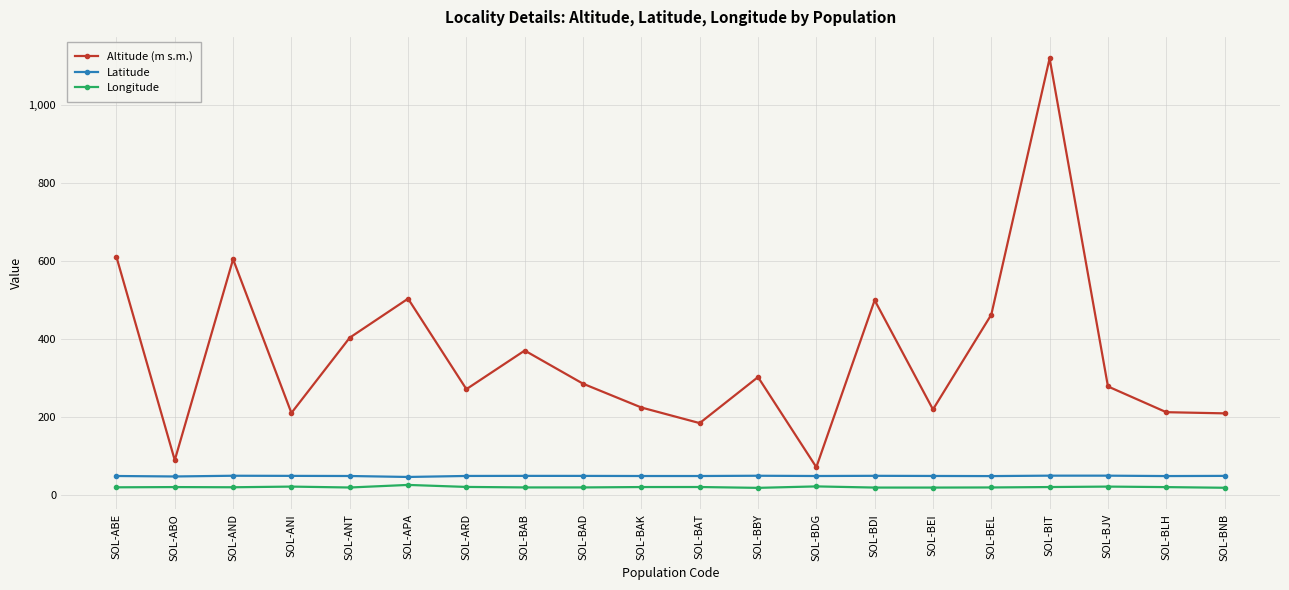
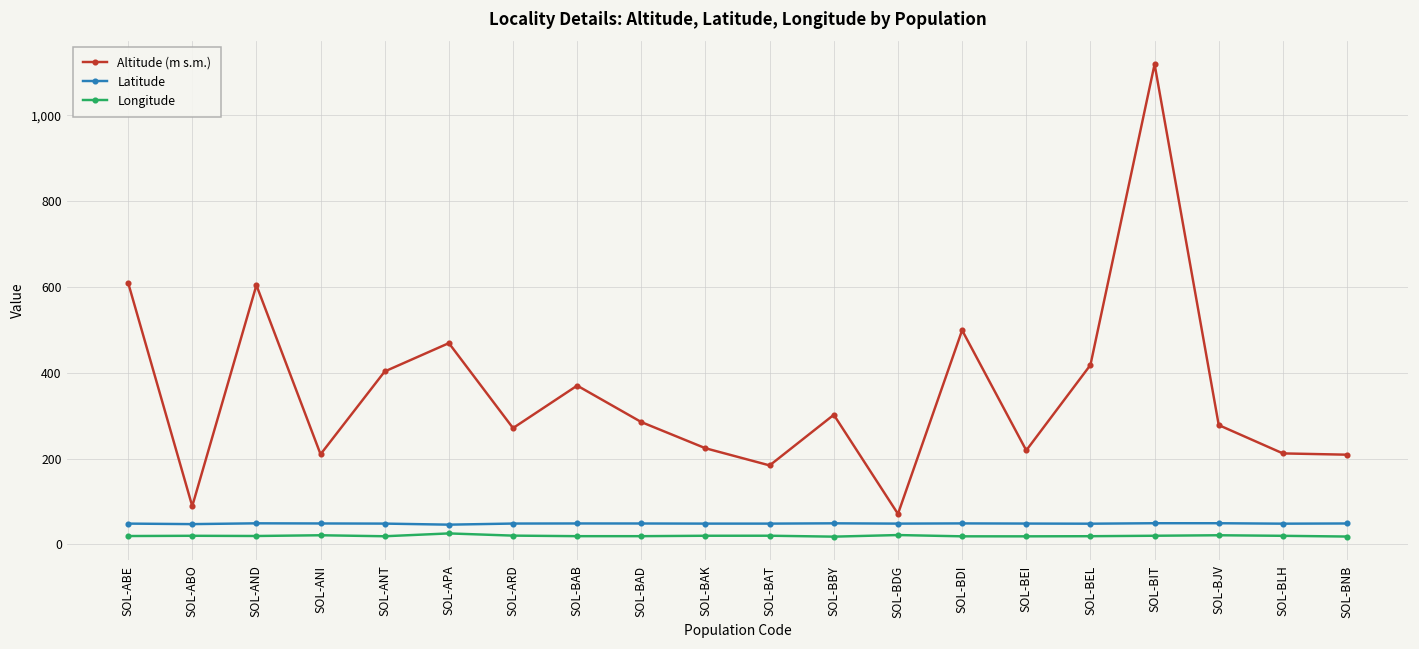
Altitude (m s.m.), SOL-APA: 500 -> 470
Altitude (m s.m.), SOL-BEL: 460 -> 420
